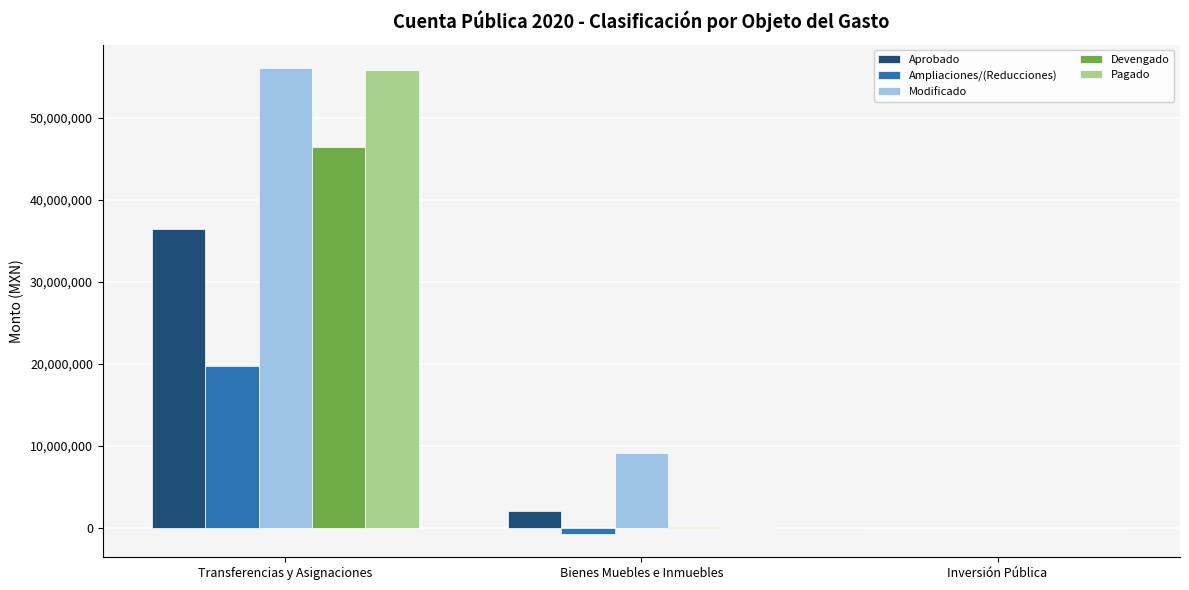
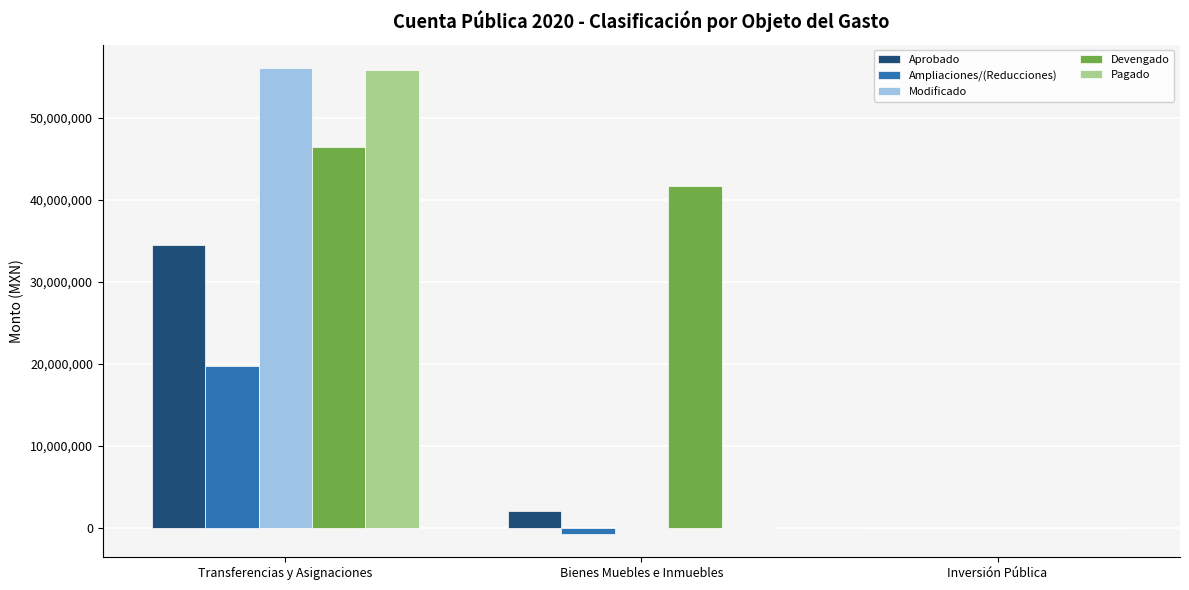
Aprobado, Transferencias y Asignaciones: 36,000,000 -> 34,000,000
Modificado, Bienes Muebles e Inmuebles: 9,000,000 -> 0
Devengado, Bienes Muebles e Inmuebles: 0 -> 42,000,000
